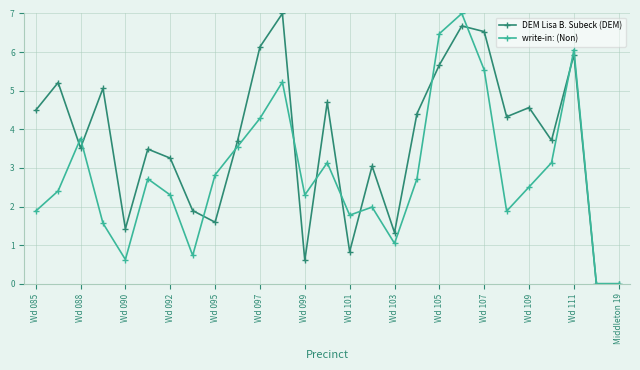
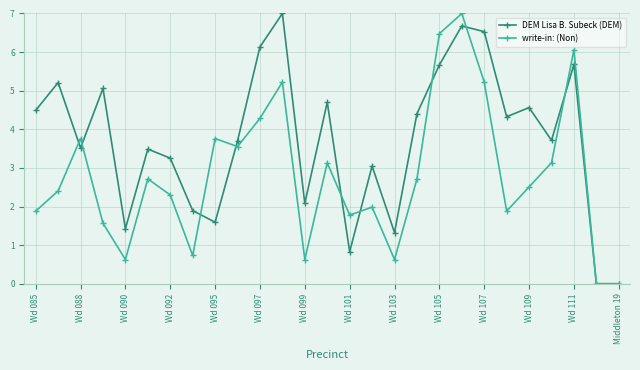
write-in: (Non), Wd 095: 2.8 -> 3.8
DEM Lisa B. Subeck (DEM), Wd 099: 0.6 -> 2.1
write-in: (Non), Wd 099: 2.3 -> 0.6
write-in: (Non), Wd 103: 1.0 -> 0.6
write-in: (Non), Wd 107: 5.5 -> 5.2
DEM Lisa B. Subeck (DEM), Wd 111: 5.9 -> 5.7
